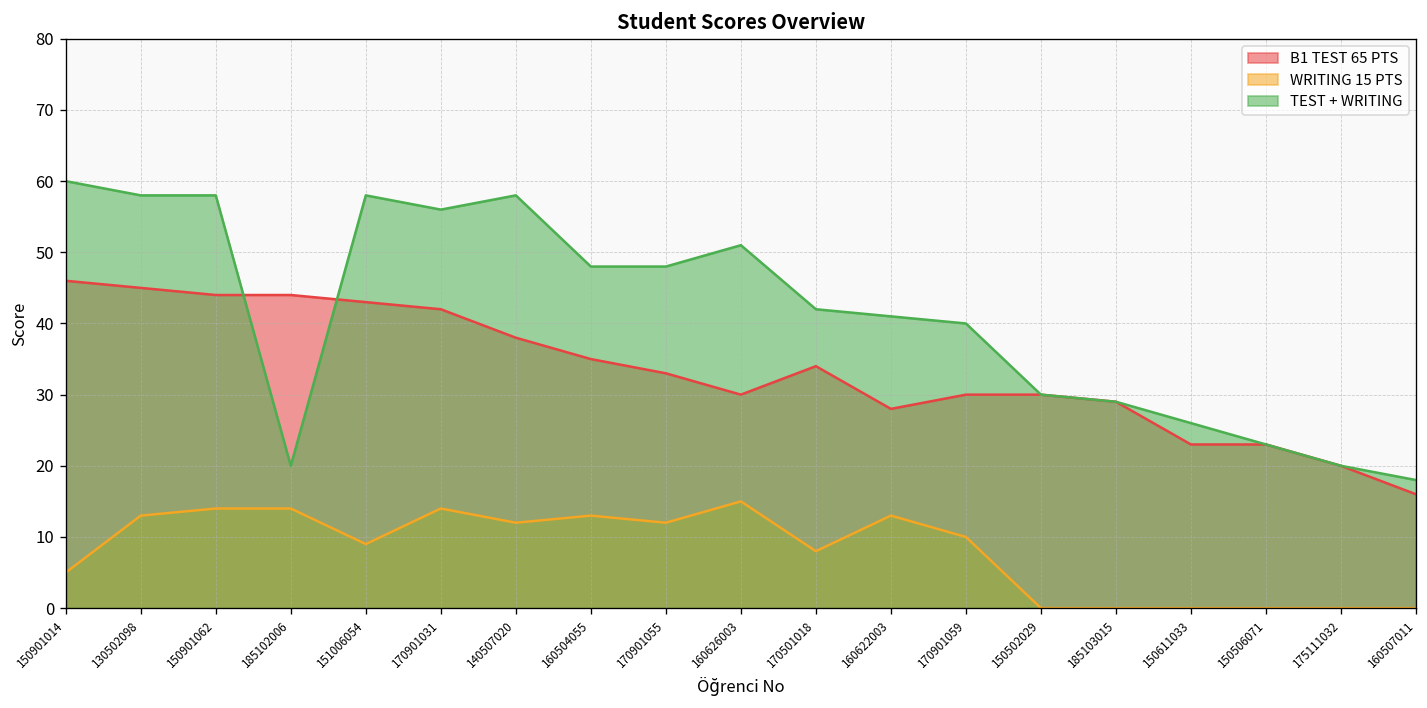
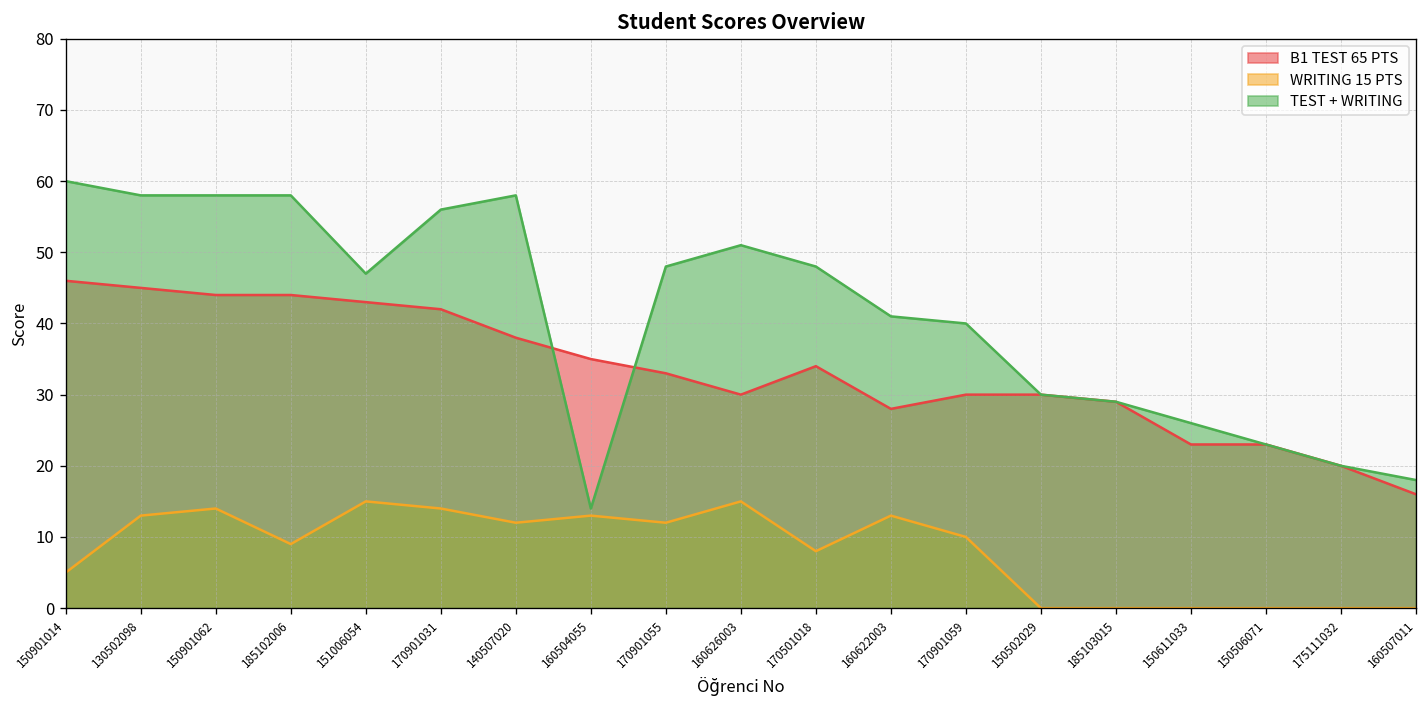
WRITING 15 PTS, 185102006: 14 -> 9
TEST + WRITING, 185102006: 20 -> 58
WRITING 15 PTS, 151006054: 9 -> 15
TEST + WRITING, 151006054: 58 -> 47
TEST + WRITING, 160504055: 48 -> 14
TEST + WRITING, 170501018: 42 -> 48
